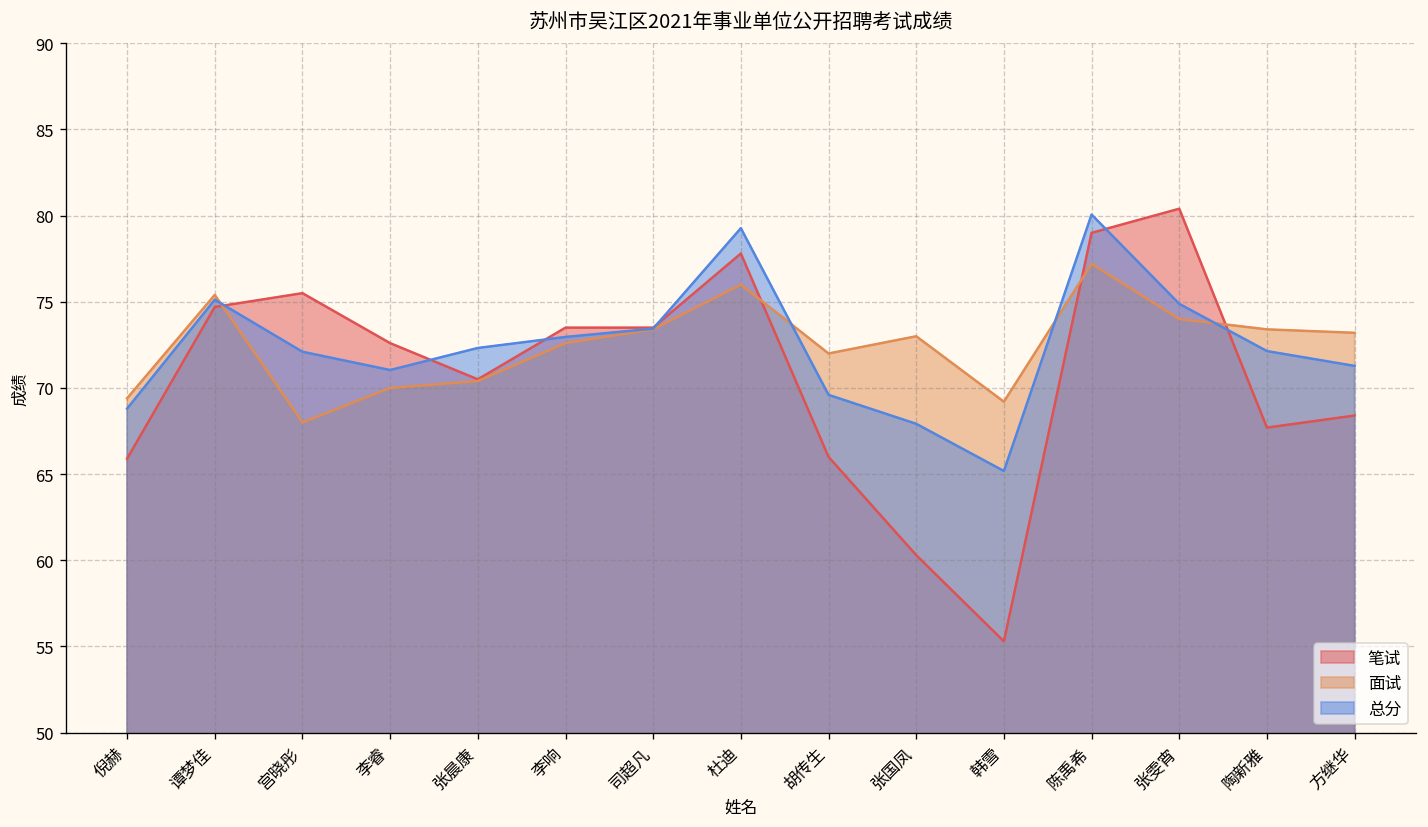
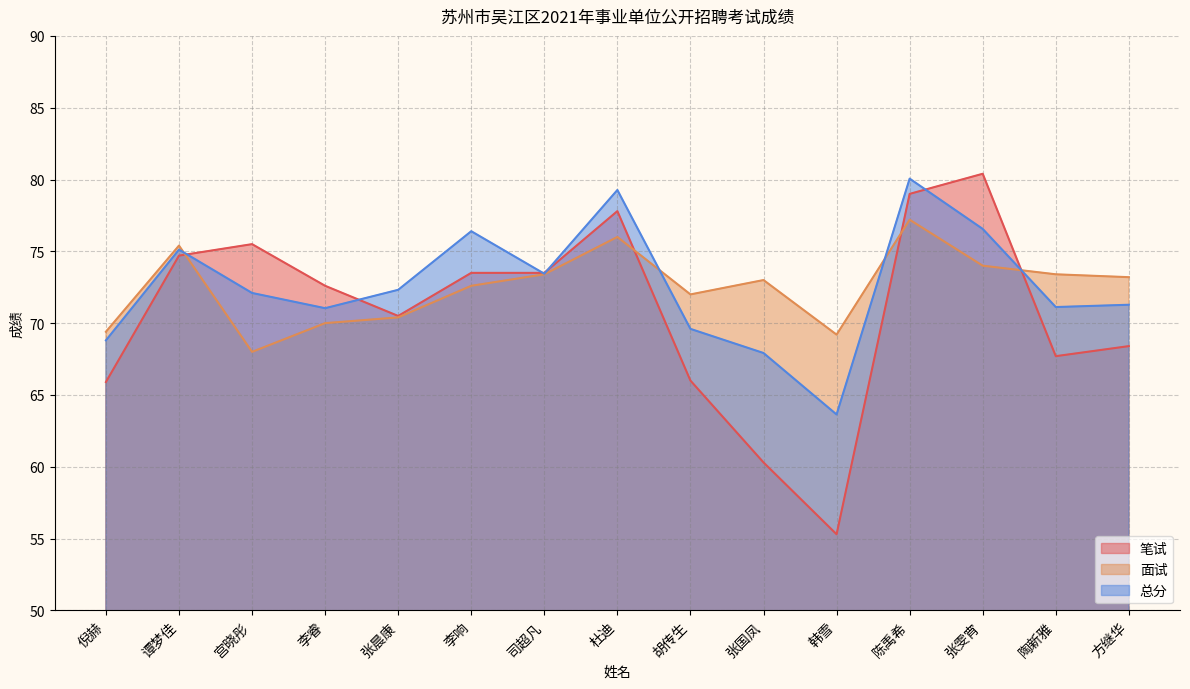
总分, 李响: 73.0 -> 76.4
总分, 韩雪: 65.2 -> 63.6
总分, 张雯宵: 74.9 -> 76.6
总分, 陶新雅: 72.1 -> 71.1
